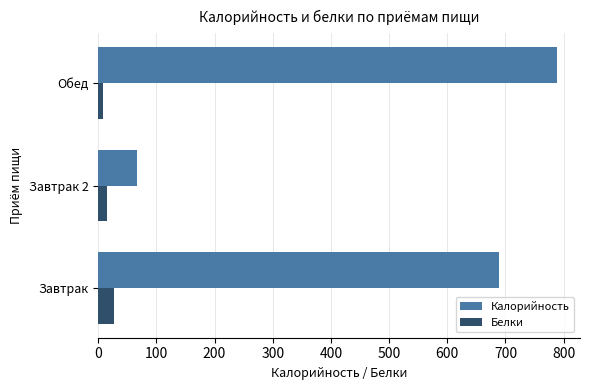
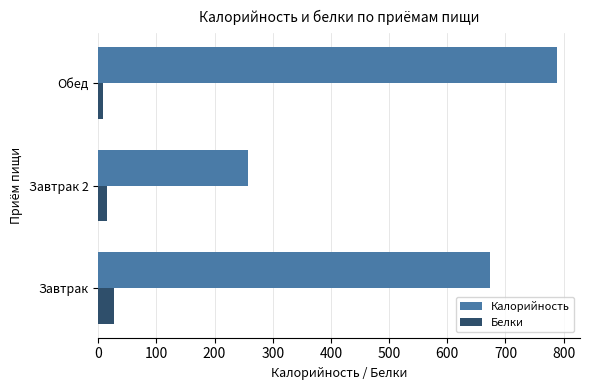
Калорийность, Завтрак 2: 70 -> 260
Калорийность, Завтрак: 690 -> 670
